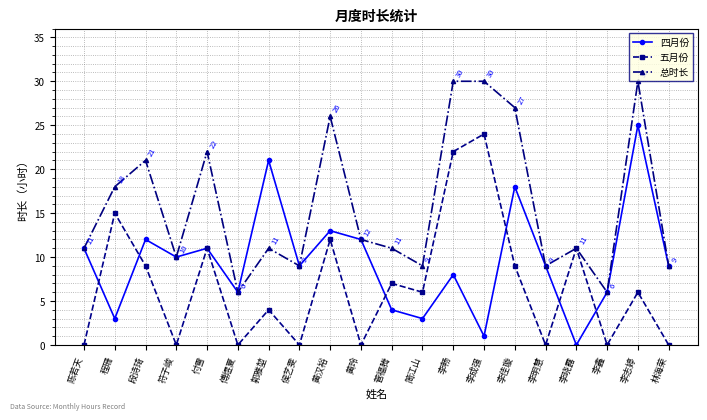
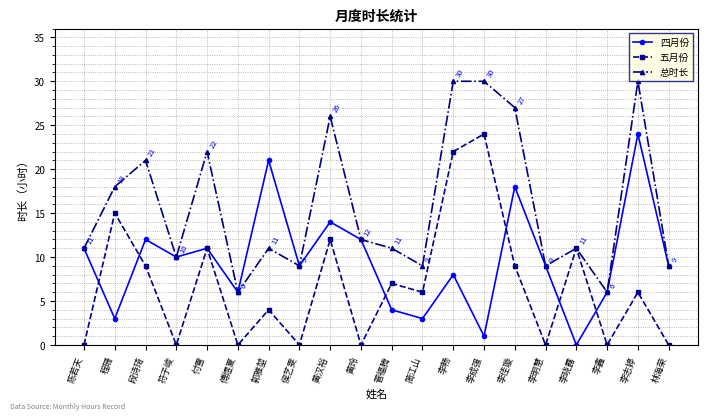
四月份, 黄汉裕: 13 -> 14
四月份, 李志婷: 25 -> 24
